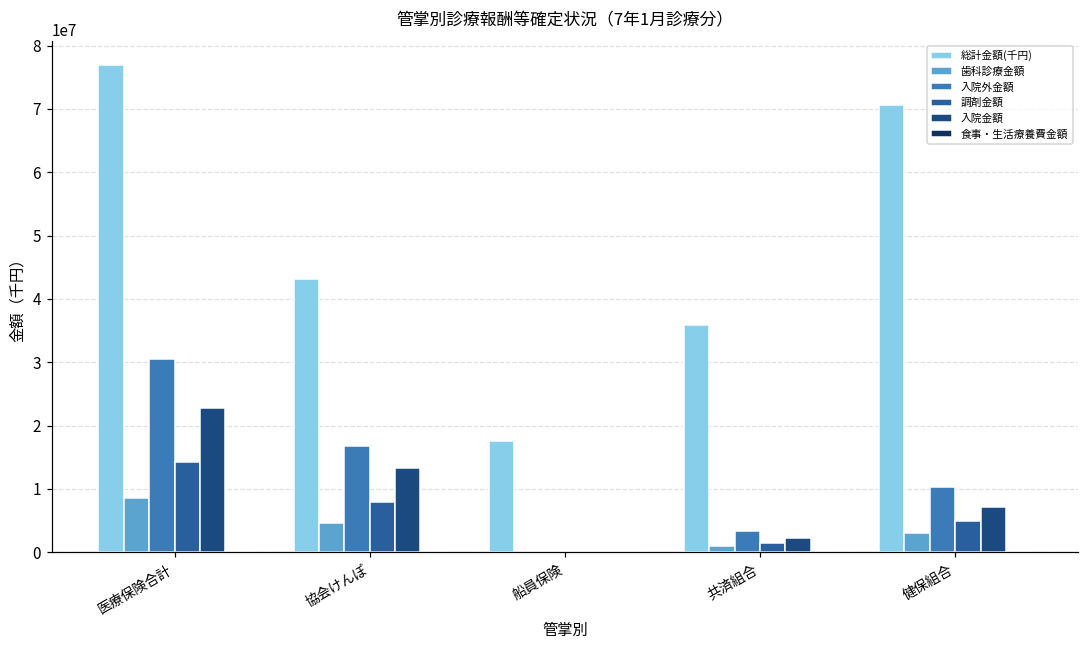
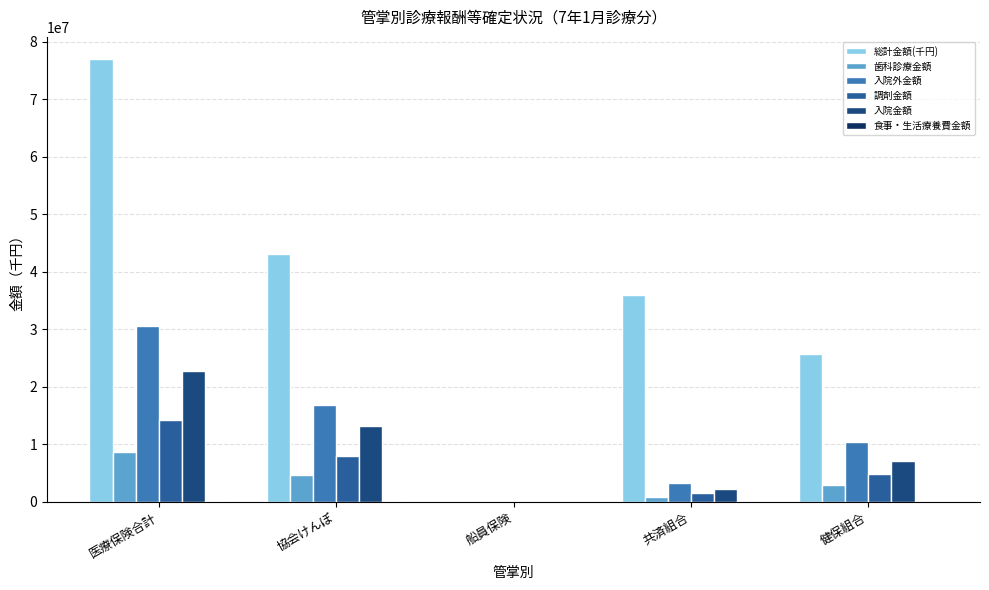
総計金額(千円), 船員保険: 17000000 -> 0
総計金額(千円), 健保組合: 71000000 -> 26000000
